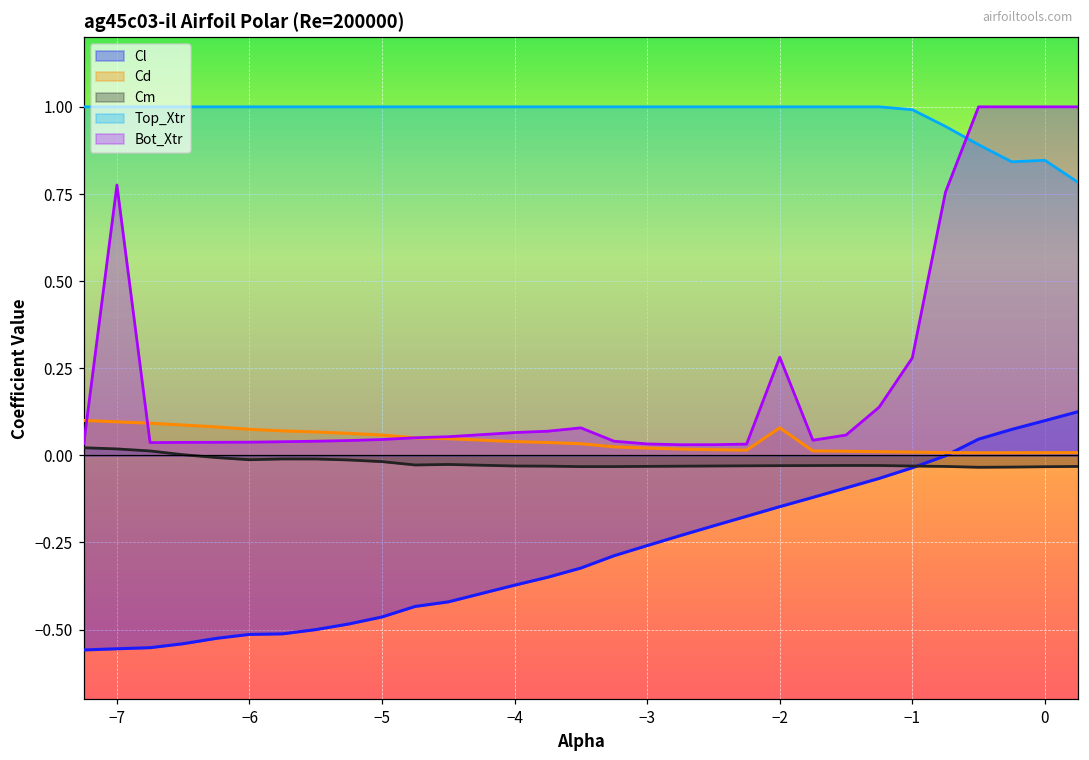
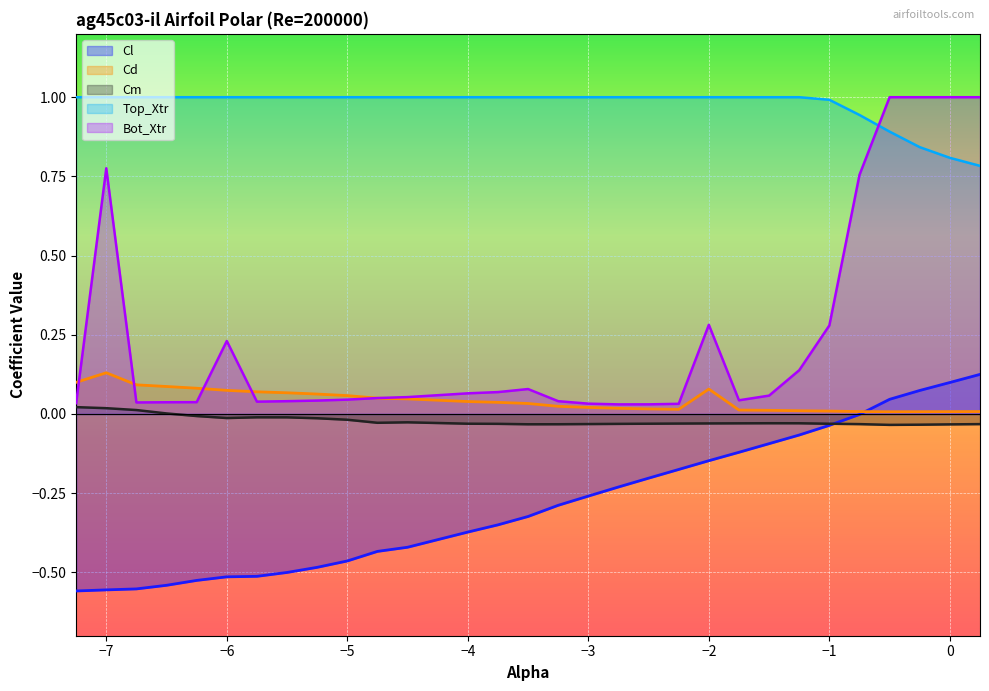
Cd, −7: 0.10 -> 0.13
Bot_Xtr, −6: 0.04 -> 0.23
Top_Xtr, 0: 0.85 -> 0.81
